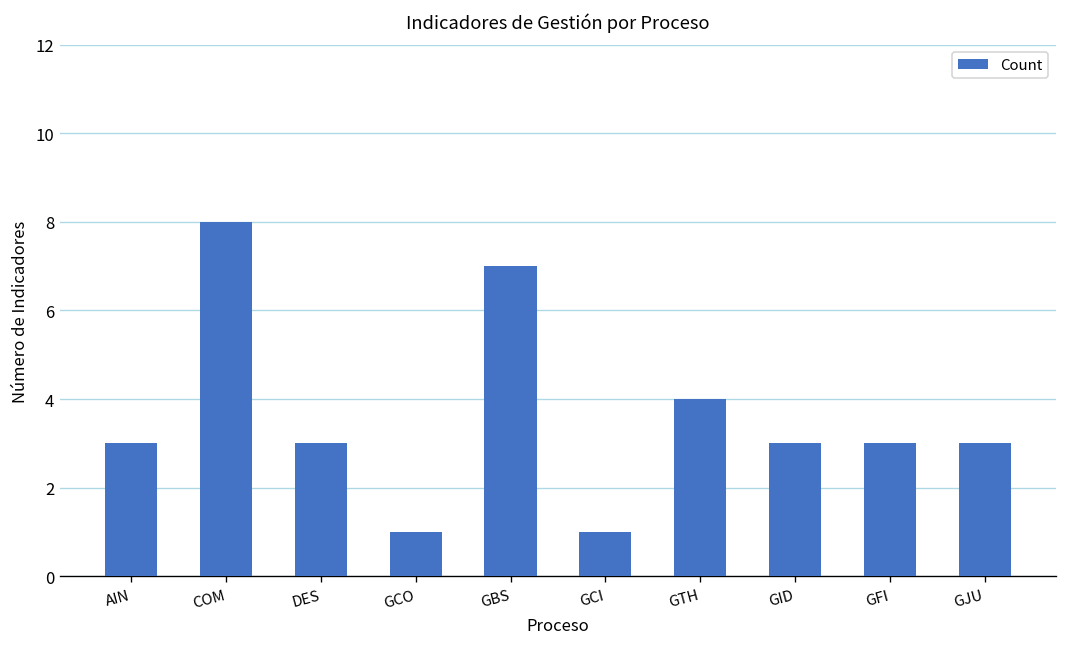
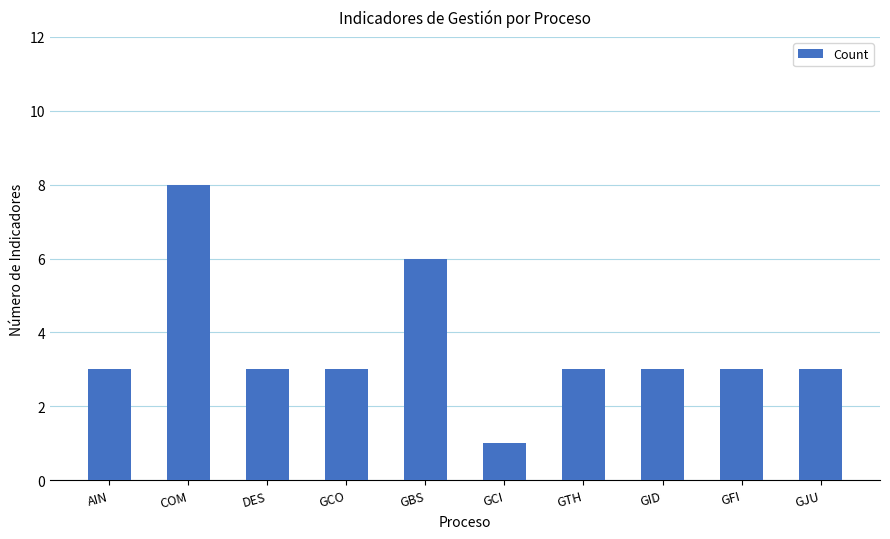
GCO: 1 -> 3
GBS: 7 -> 6
GTH: 4 -> 3
